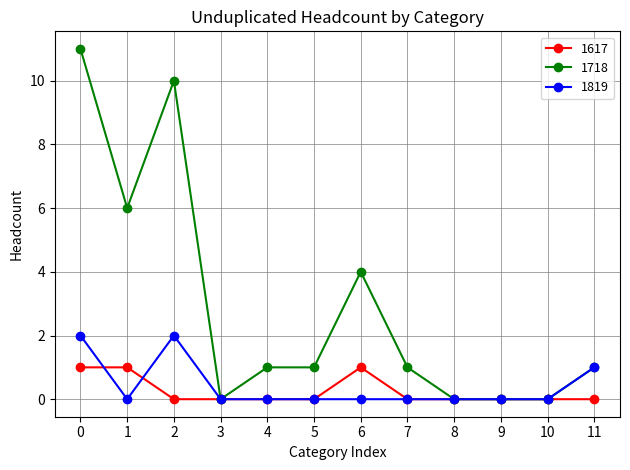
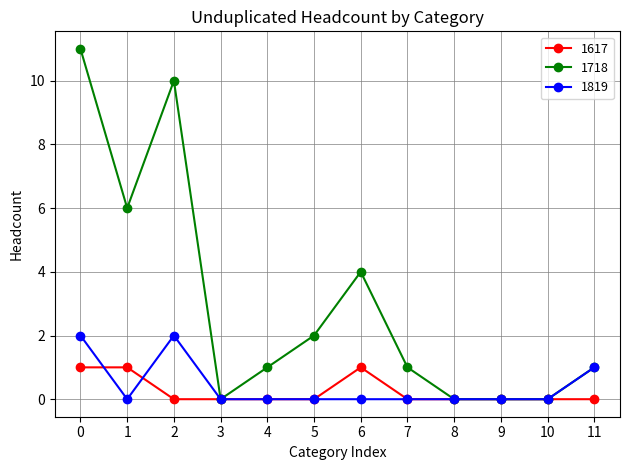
1718, 5: 1 -> 2
